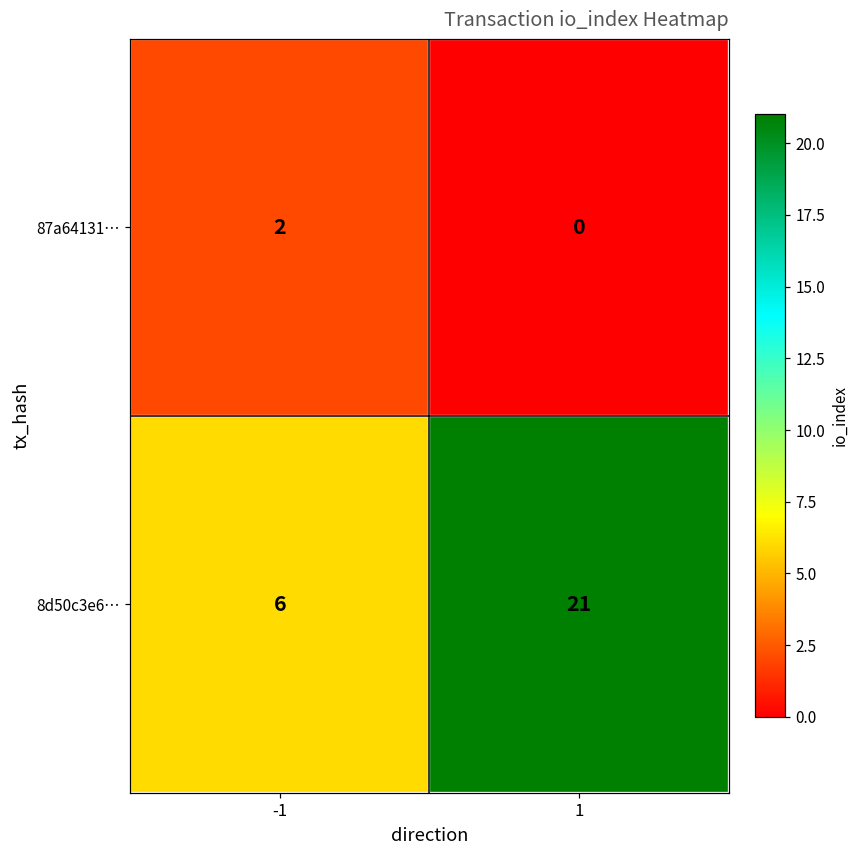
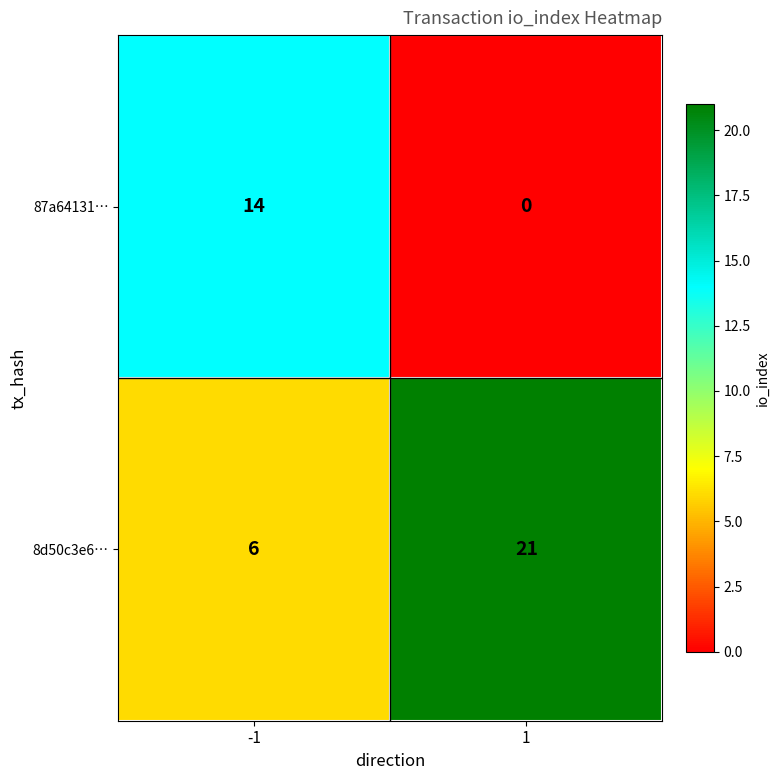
87a64131…, -1: 2 -> 14
